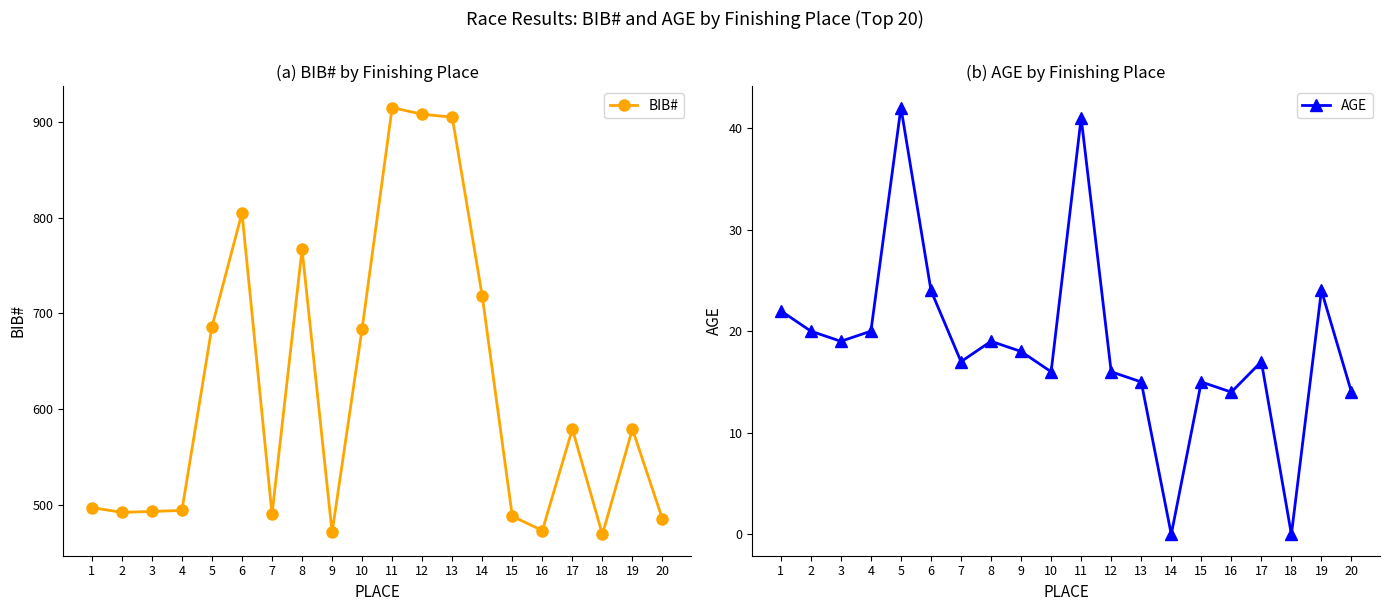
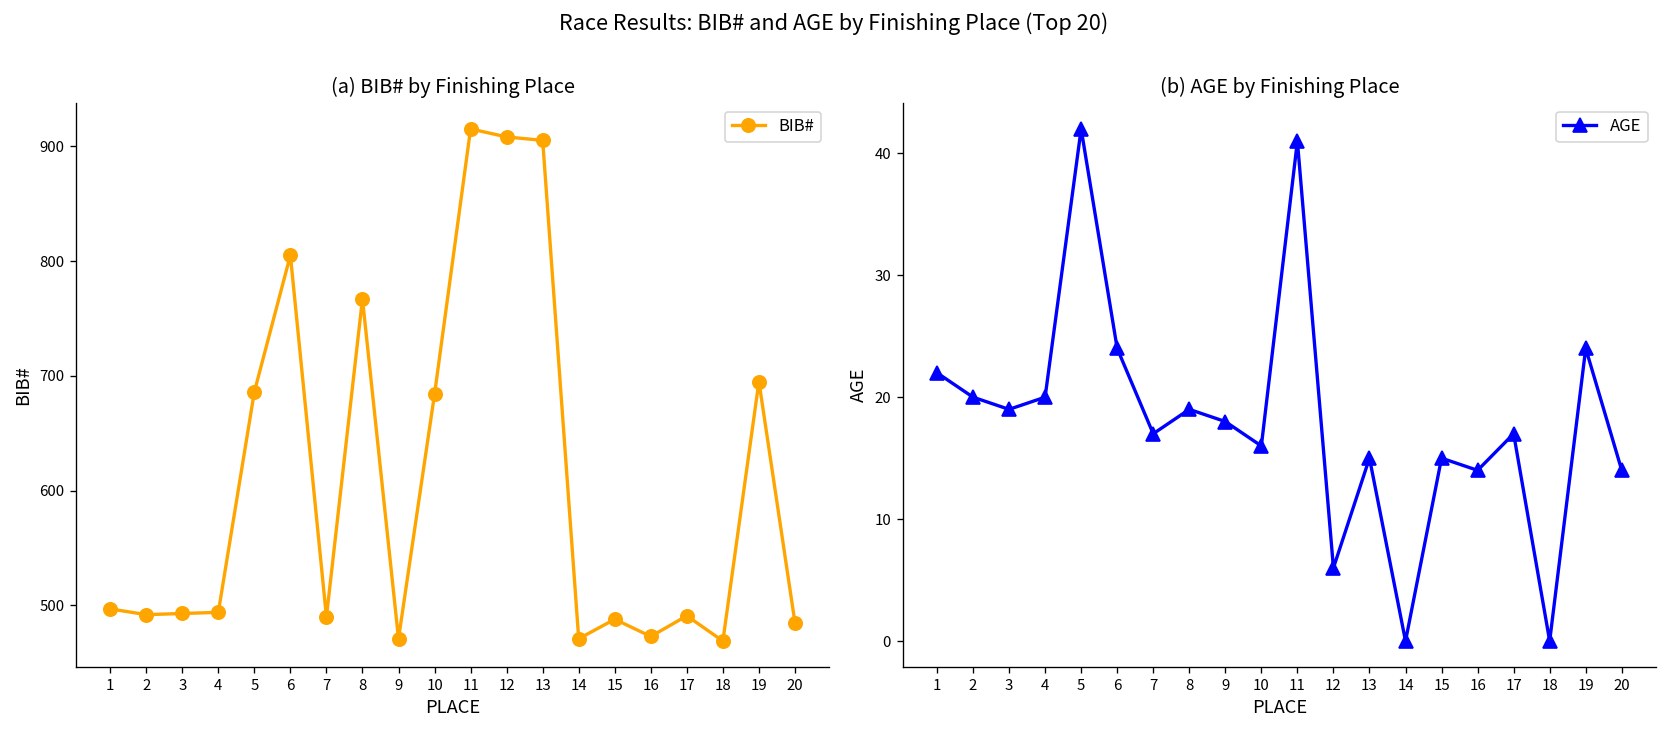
(a) BIB# by Finishing Place, 14: 720 -> 470
(a) BIB# by Finishing Place, 17: 580 -> 490
(a) BIB# by Finishing Place, 19: 580 -> 700
(b) AGE by Finishing Place, 12: 16 -> 6
